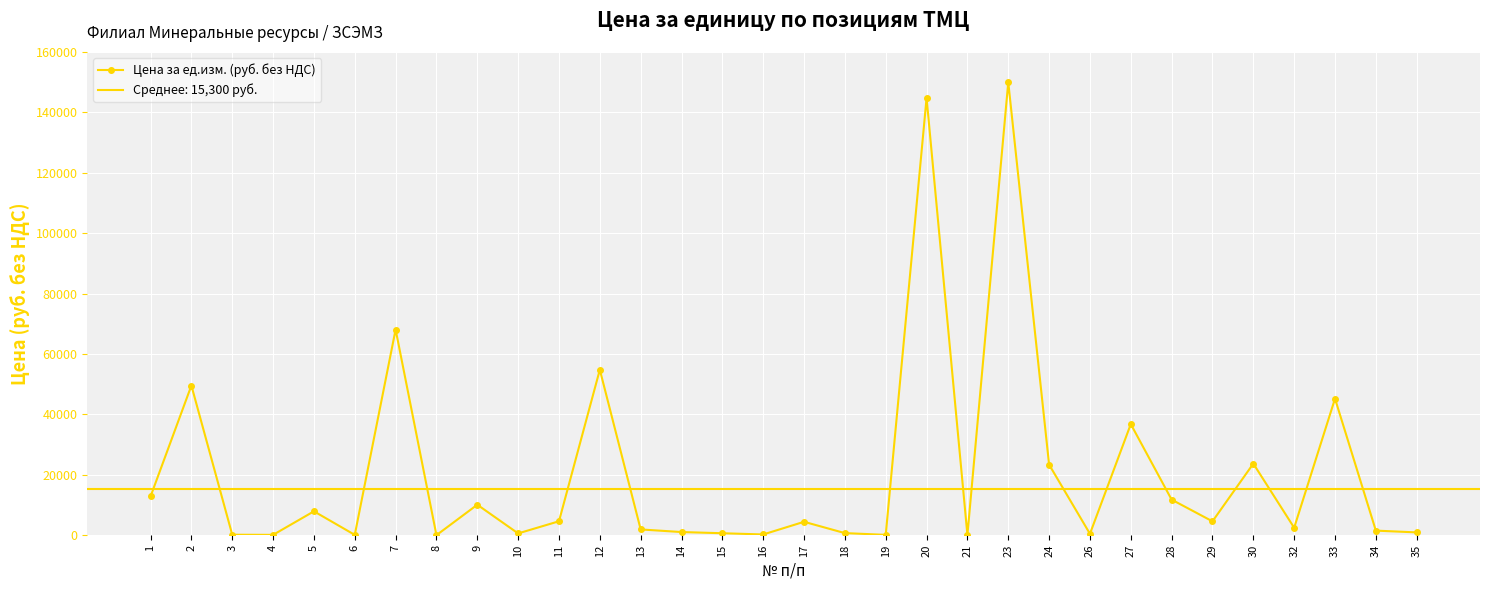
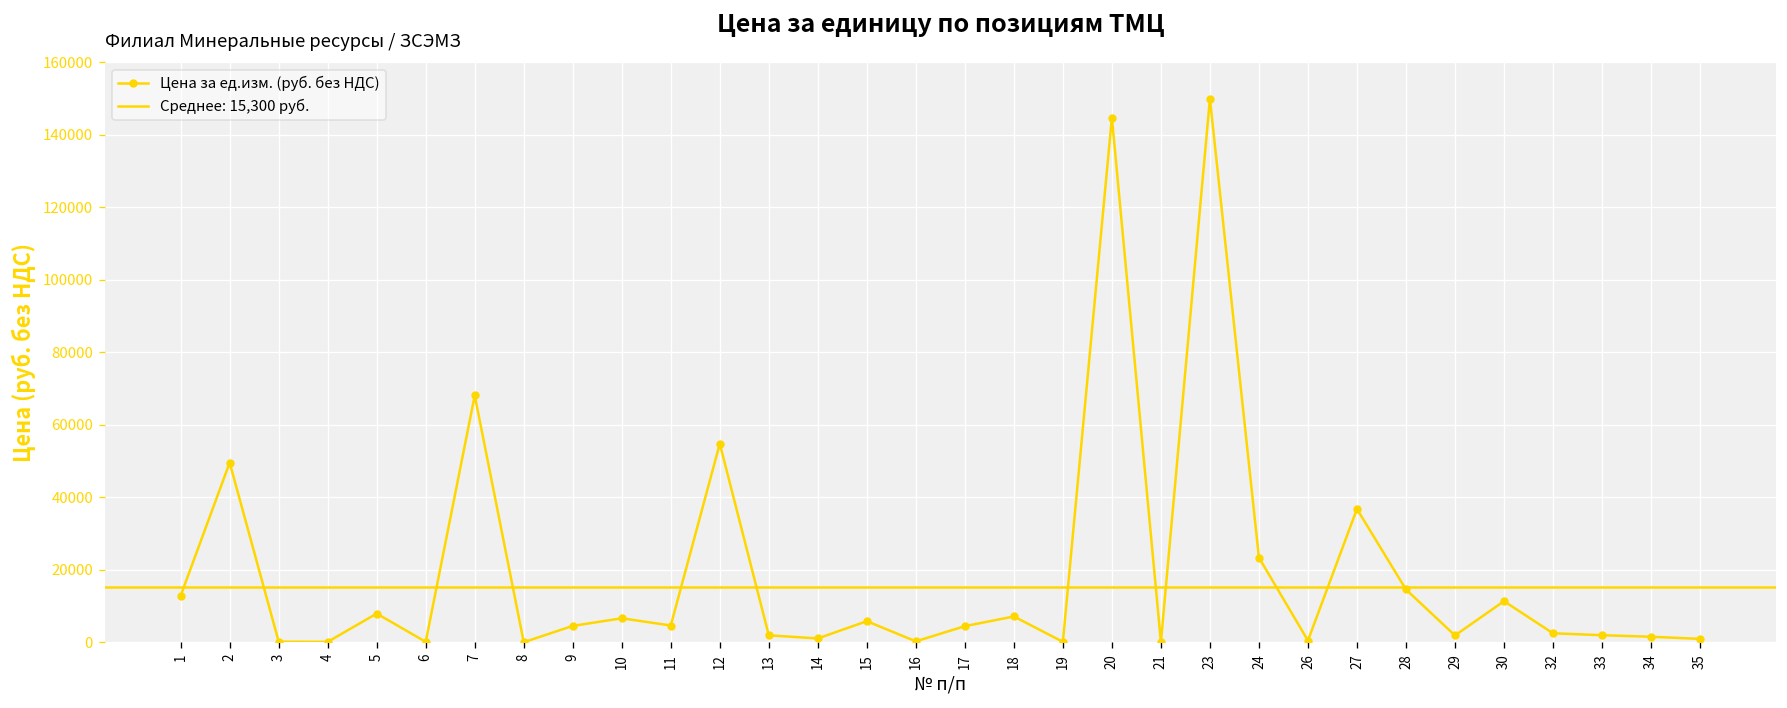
9: 10000 -> 5000
10: 1000 -> 7000
15: 1000 -> 6000
18: 1000 -> 7000
28: 12000 -> 15000
29: 5000 -> 2000
30: 24000 -> 11000
33: 45000 -> 2000
